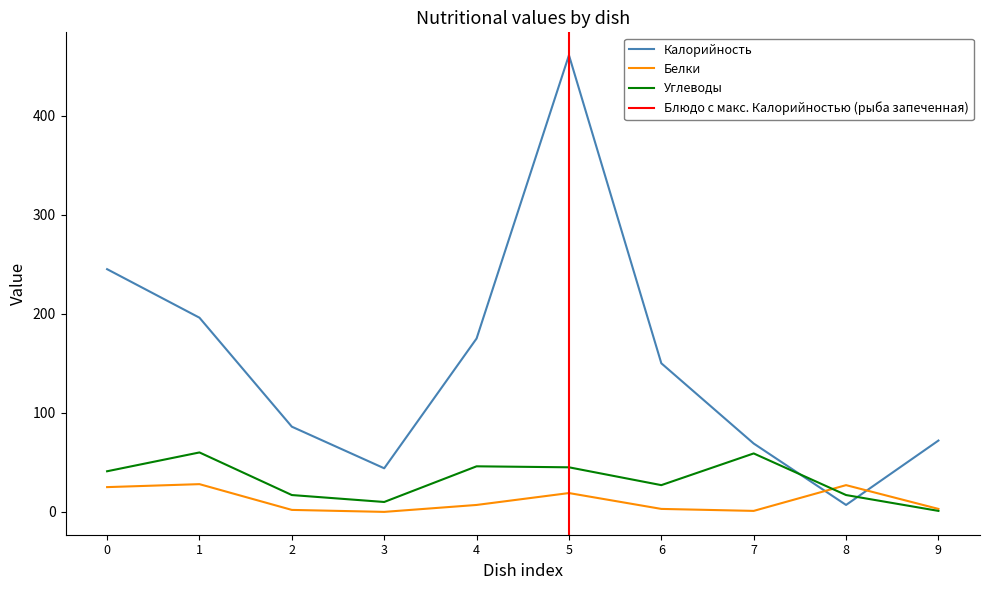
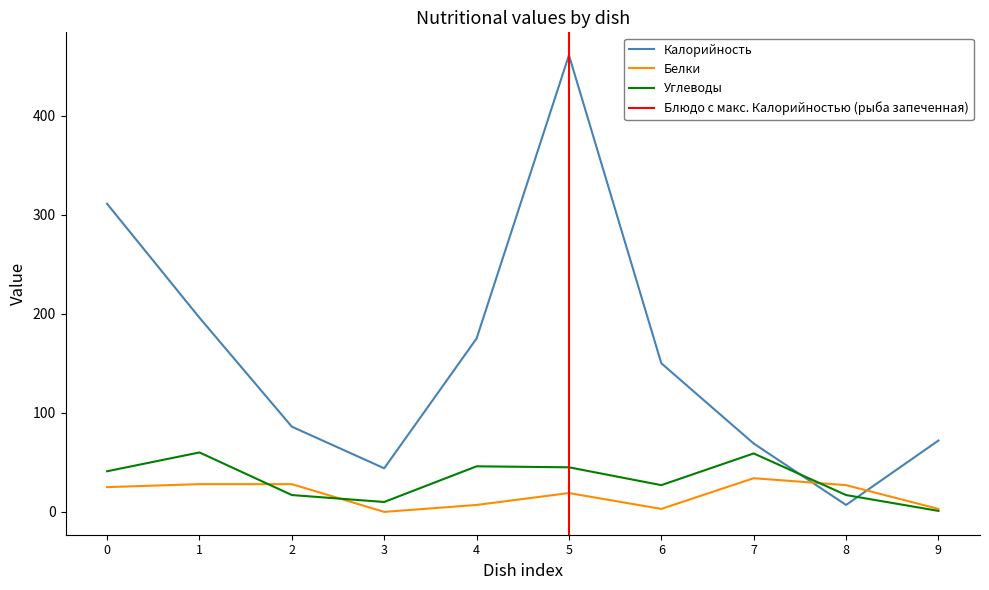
Калорийность, 0: 250 -> 310
Белки, 2: 0 -> 30
Белки, 7: 0 -> 30
